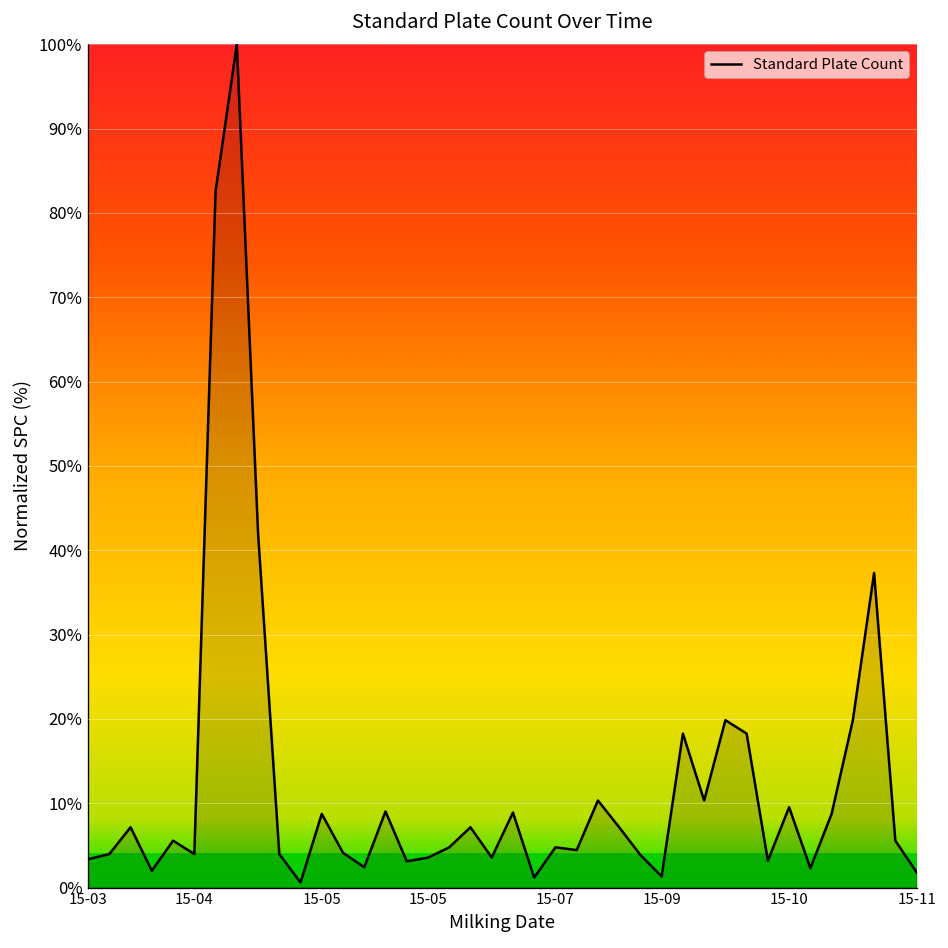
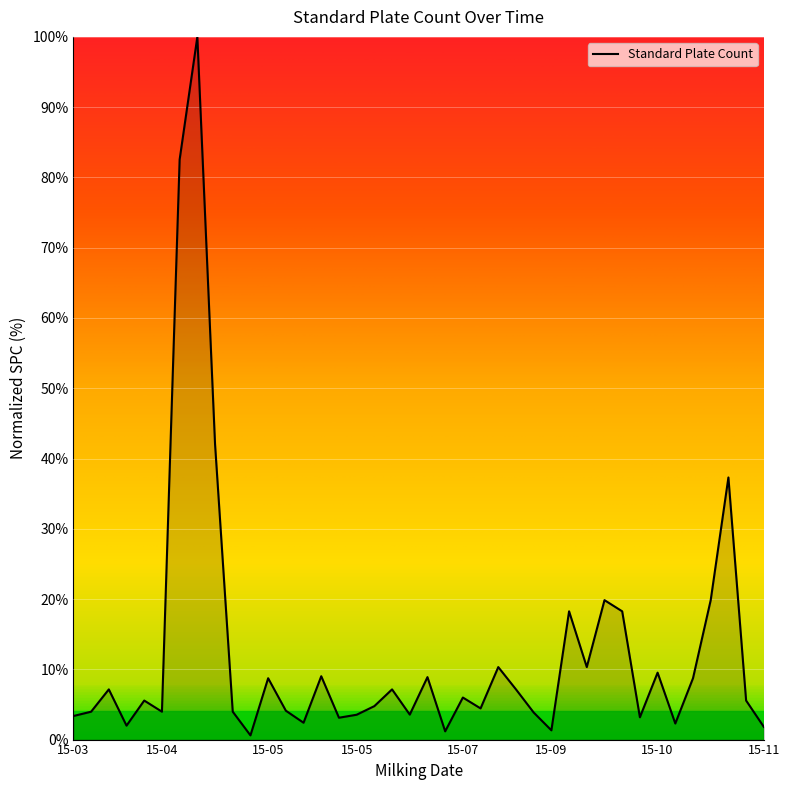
15-07: 5% -> 6%
